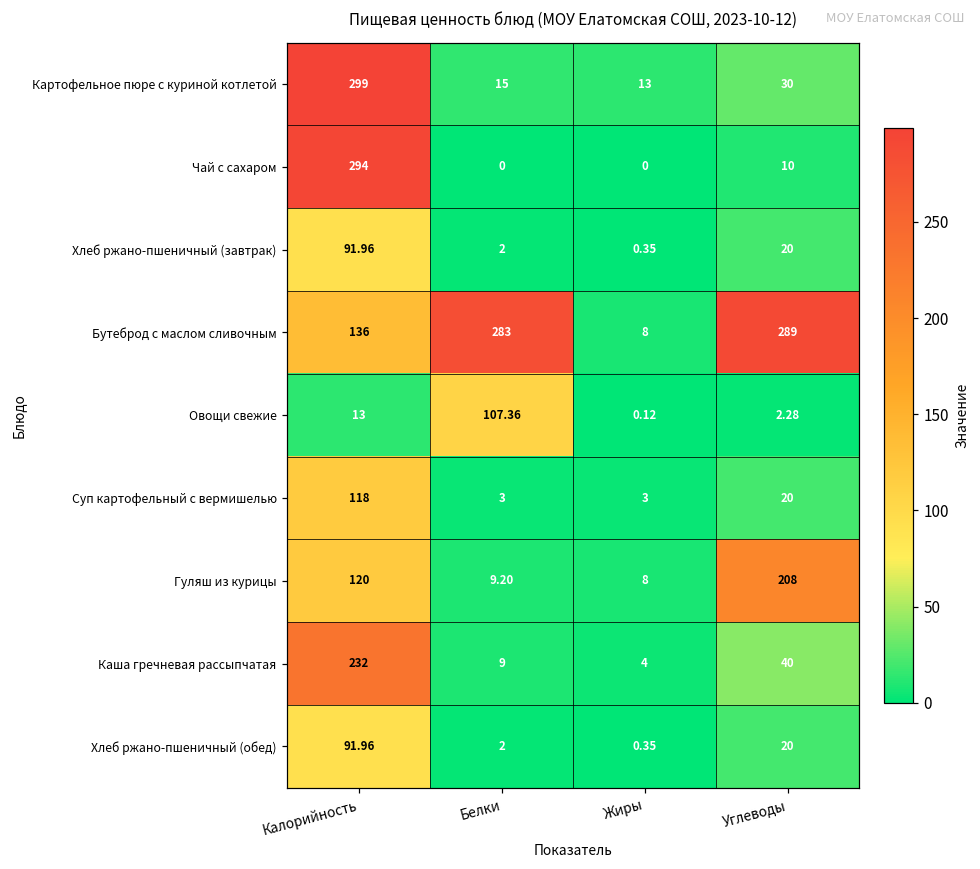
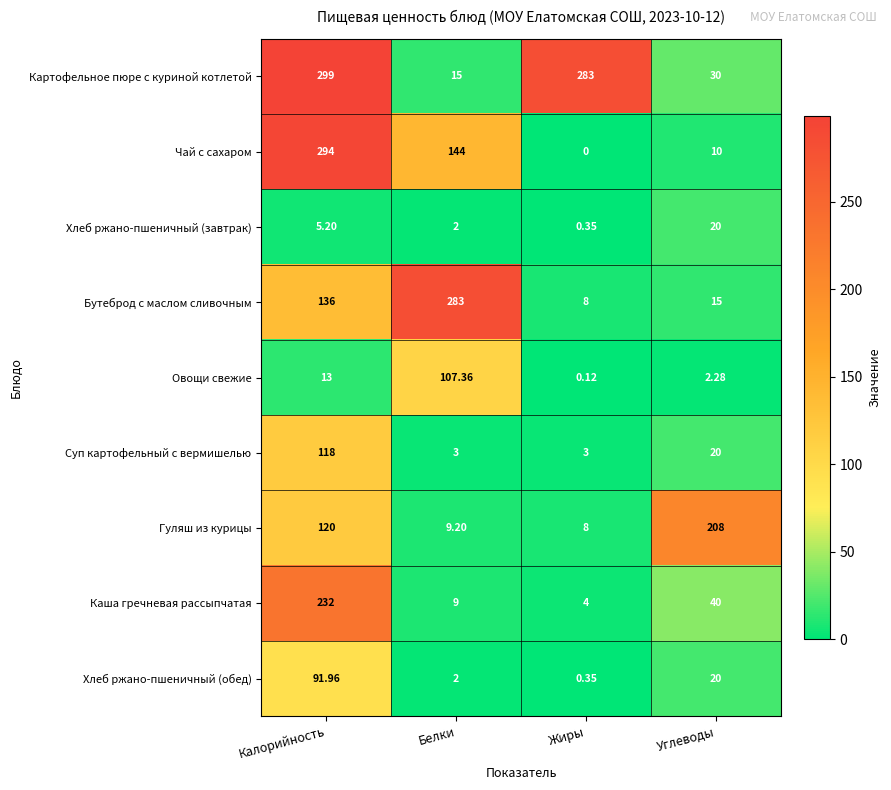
Картофельное пюре с куриной котлетой, Жиры: 13 -> 283
Чай с сахаром, Белки: 0 -> 144
Хлеб ржано-пшеничный (завтрак), Калорийность: 91.96 -> 5.20
Бутеброд с маслом сливочным, Углеводы: 289 -> 15
